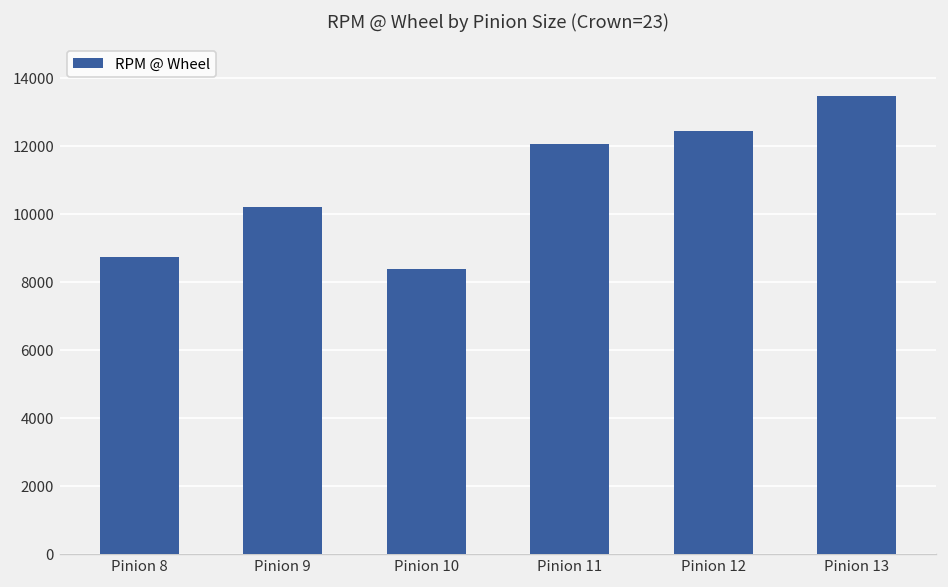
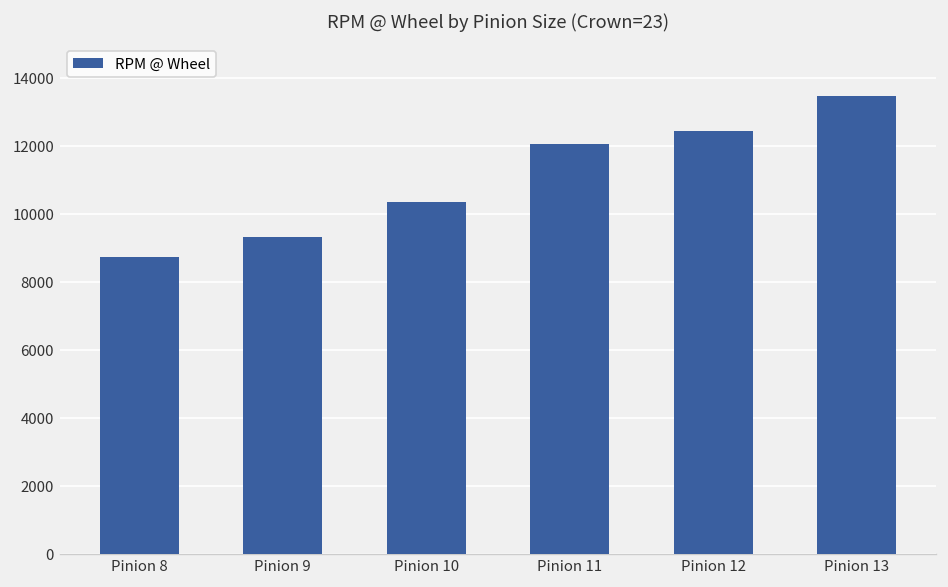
Pinion 9: 10200 -> 9300
Pinion 10: 8400 -> 10300
